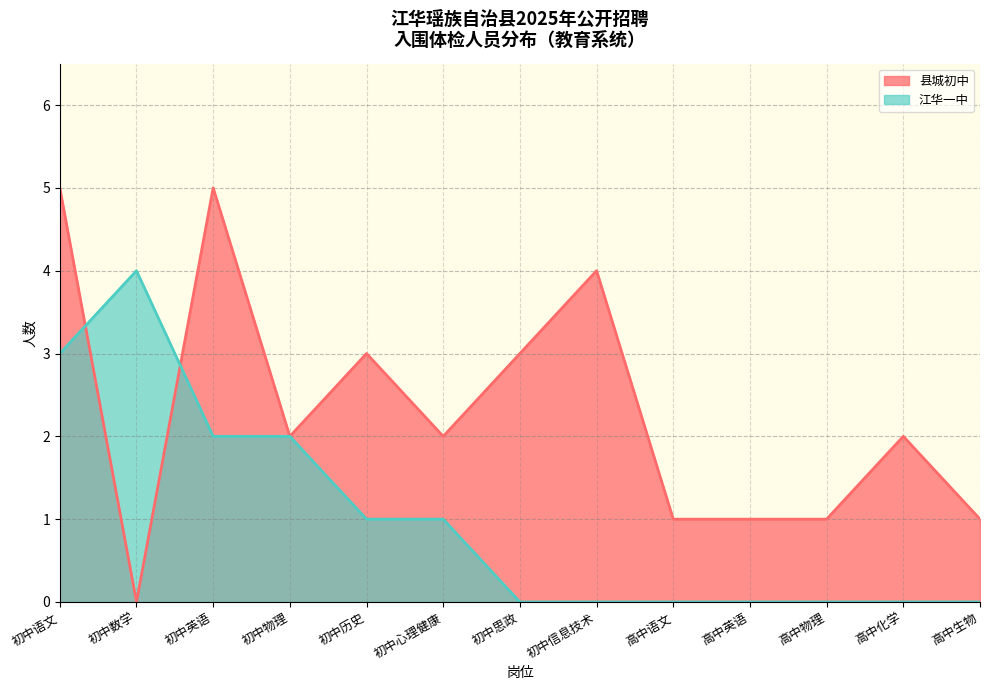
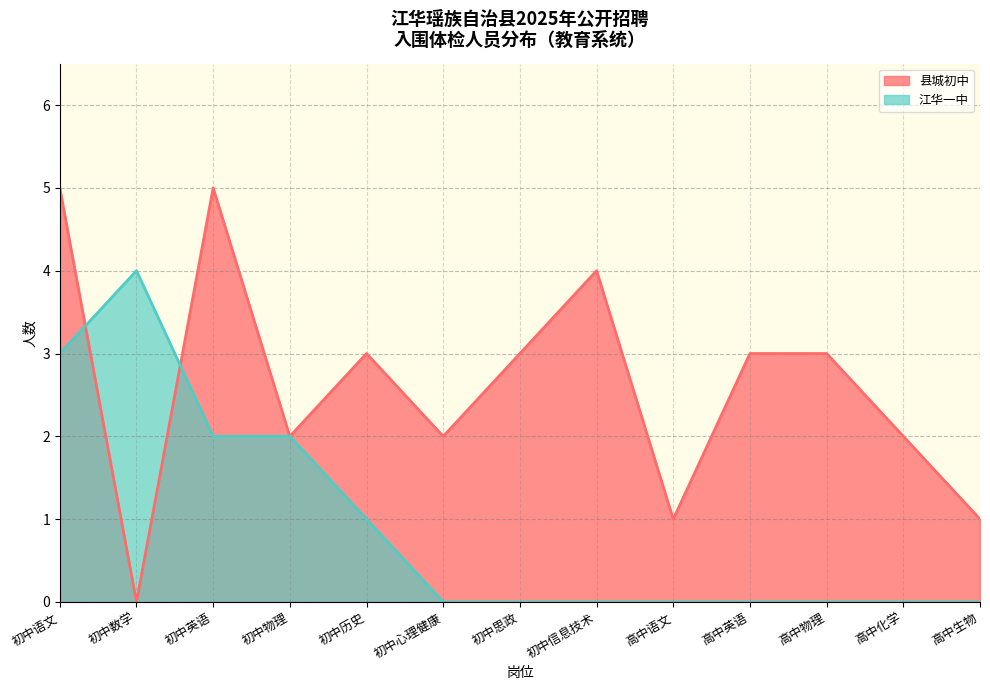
江华一中, 初中心理健康: 1 -> 0
县城初中, 高中英语: 1 -> 3
县城初中, 高中物理: 1 -> 3
